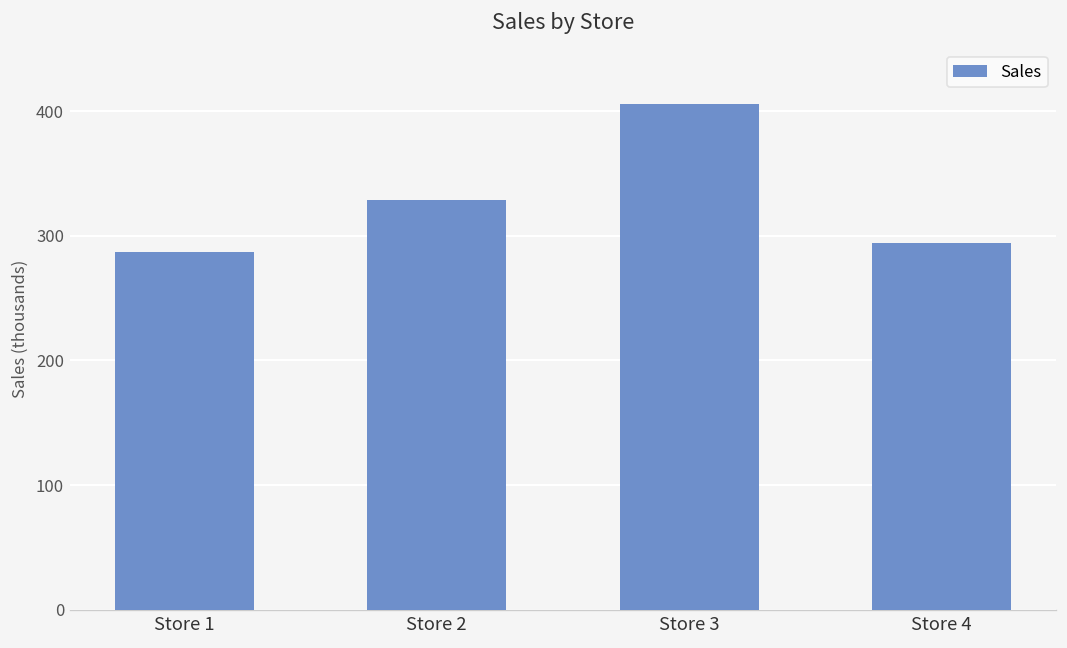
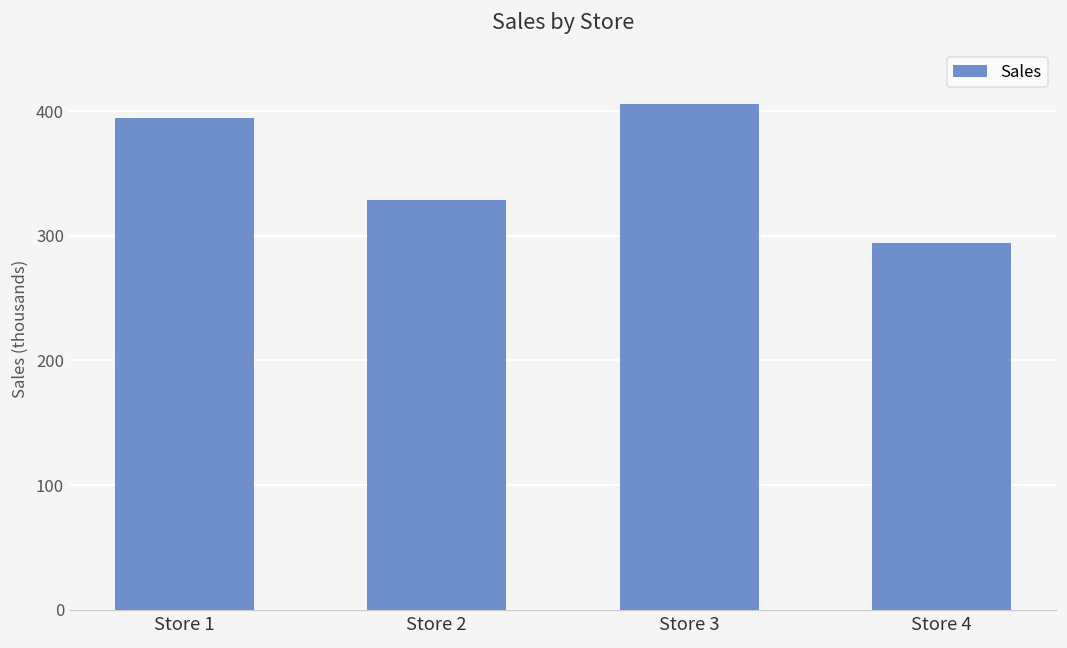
Store 1: 287 -> 395
